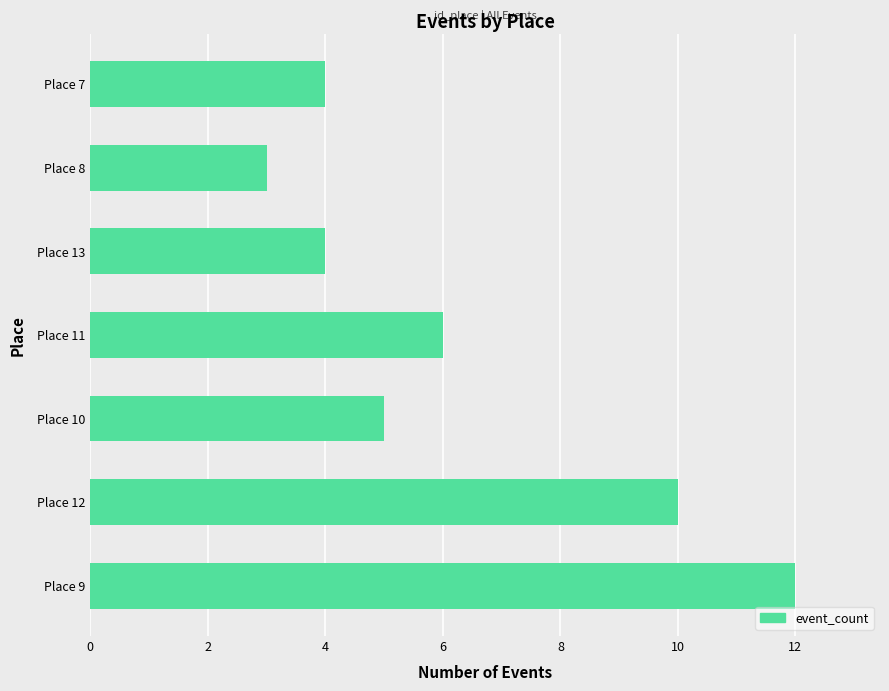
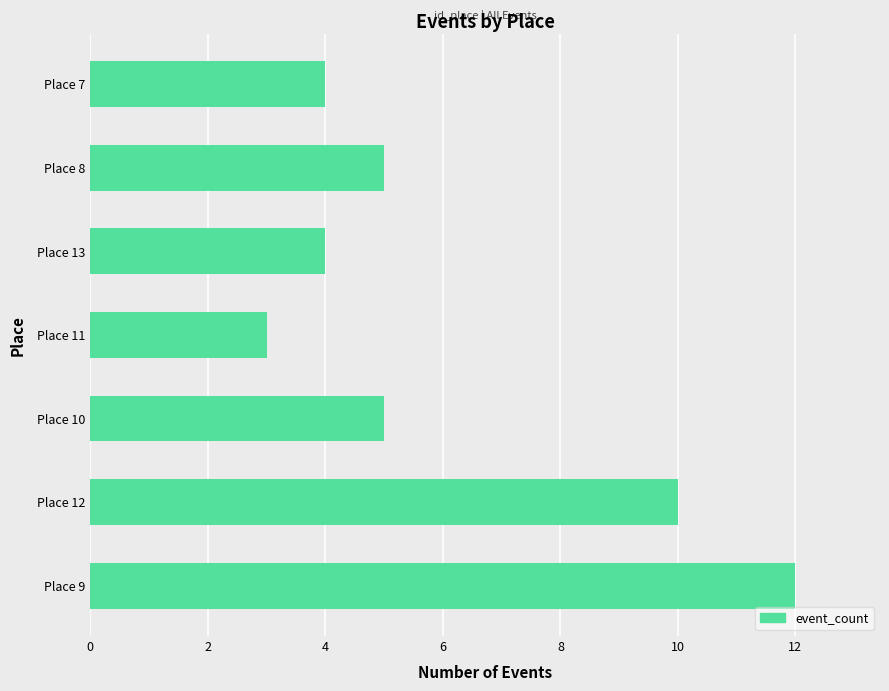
Place 8: 3 -> 5
Place 11: 6 -> 3
